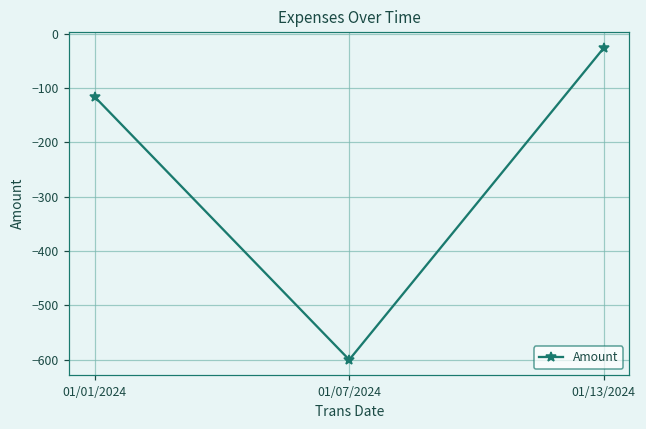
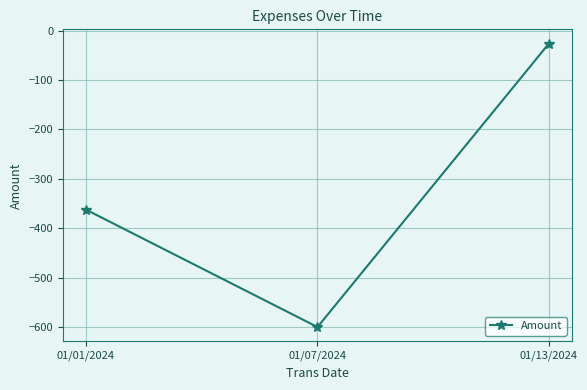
01/01/2024: -120 -> -360
